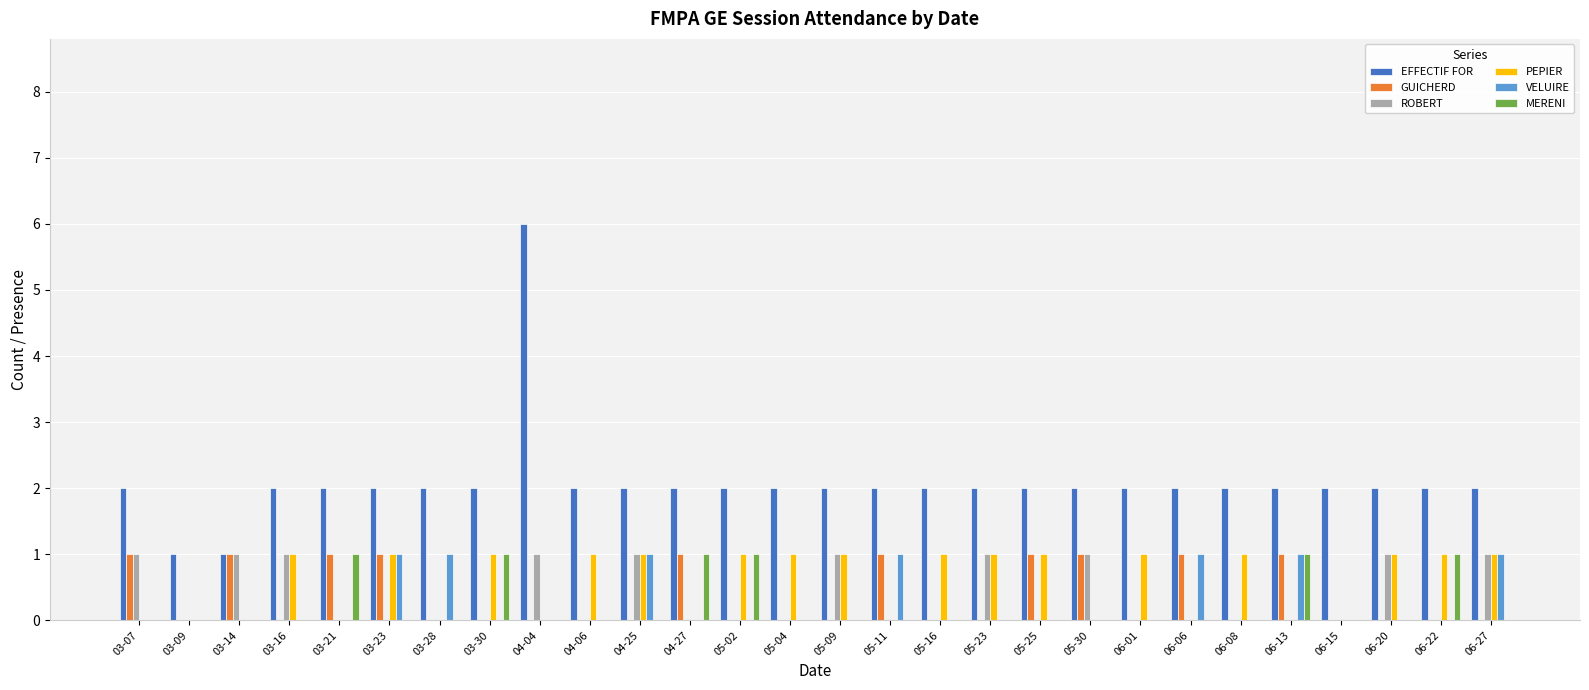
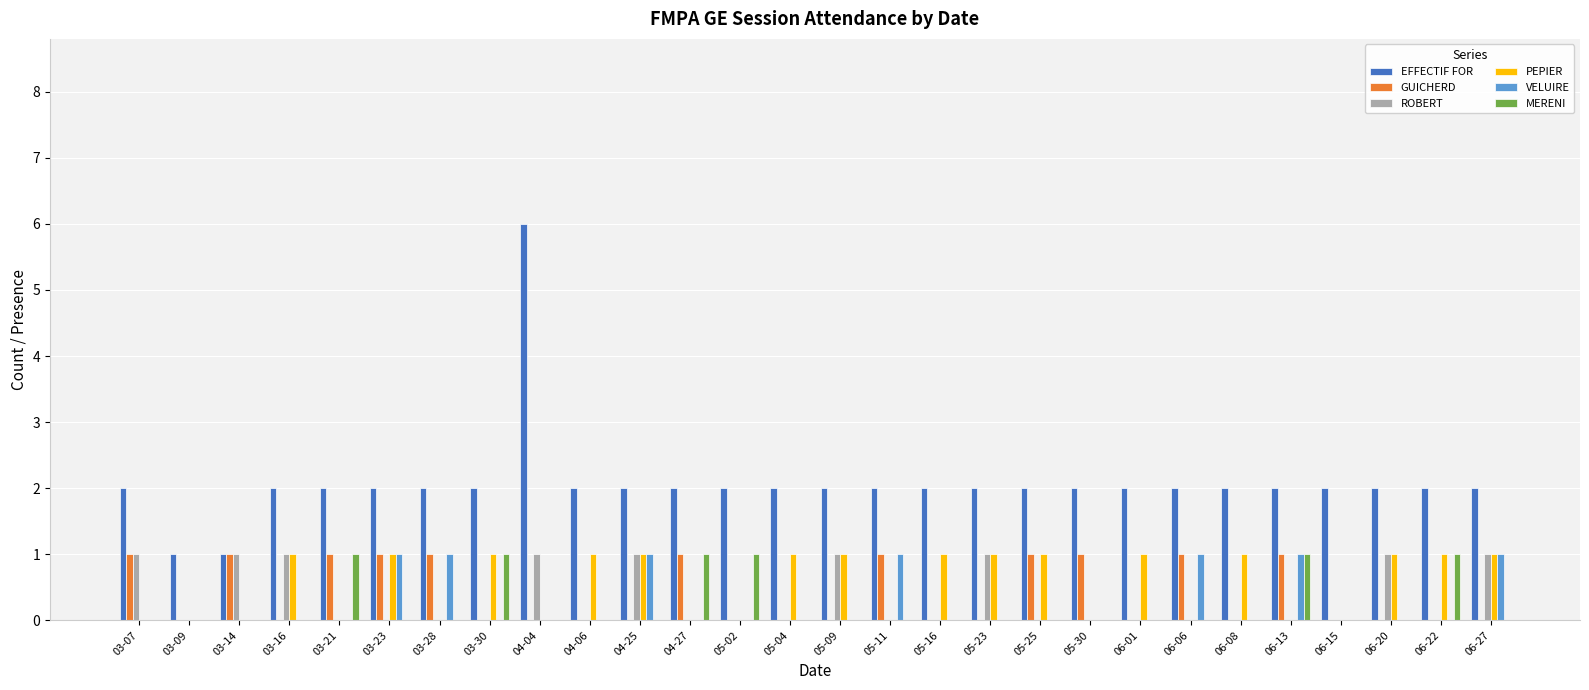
GUICHERD, 03-28: 0 -> 1
PEPIER, 05-02: 1 -> 0
ROBERT, 05-30: 1 -> 0
